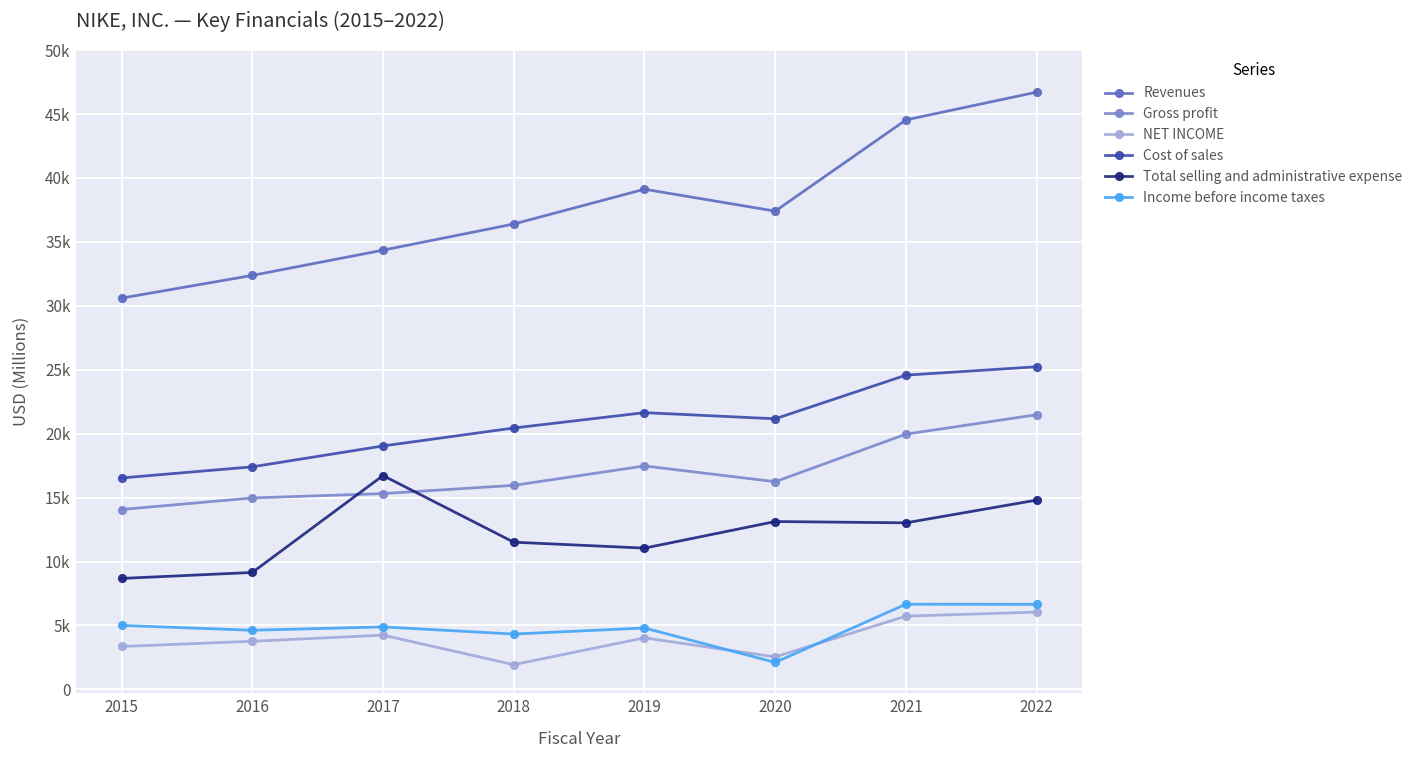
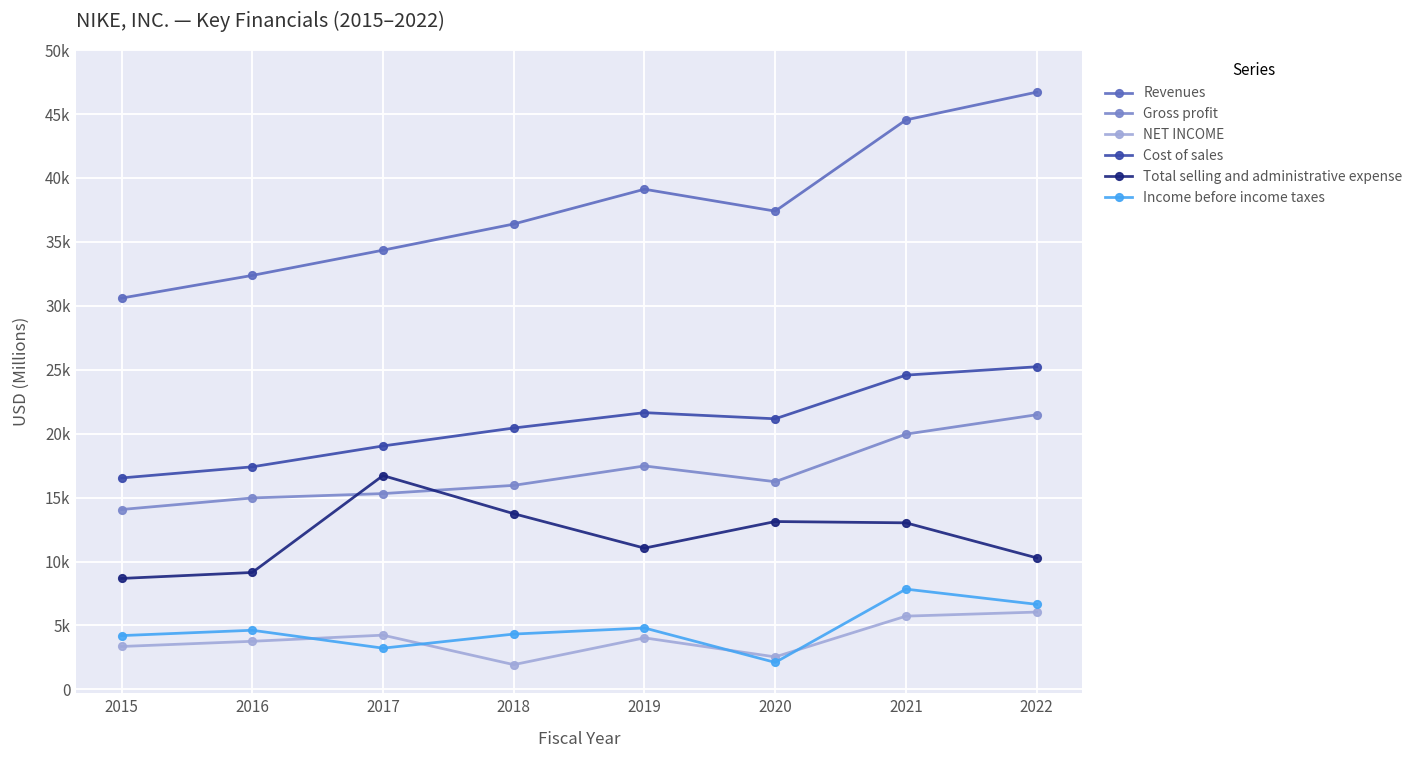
Income before income taxes, 2015: 5000 -> 4200
Income before income taxes, 2017: 4900 -> 3200
Total selling and administrative expense, 2018: 11500 -> 13700
Income before income taxes, 2021: 6700 -> 7800
Total selling and administrative expense, 2022: 14800 -> 10300
